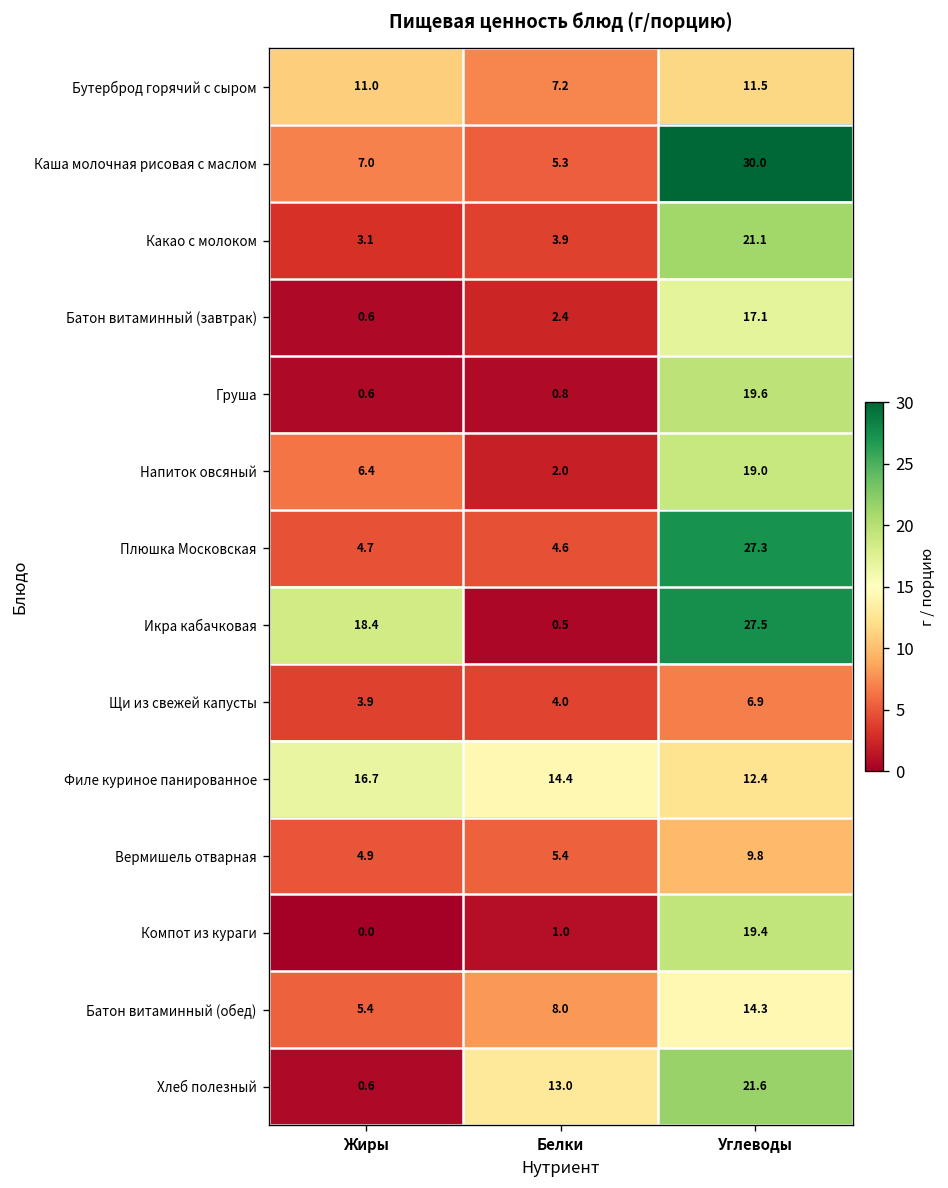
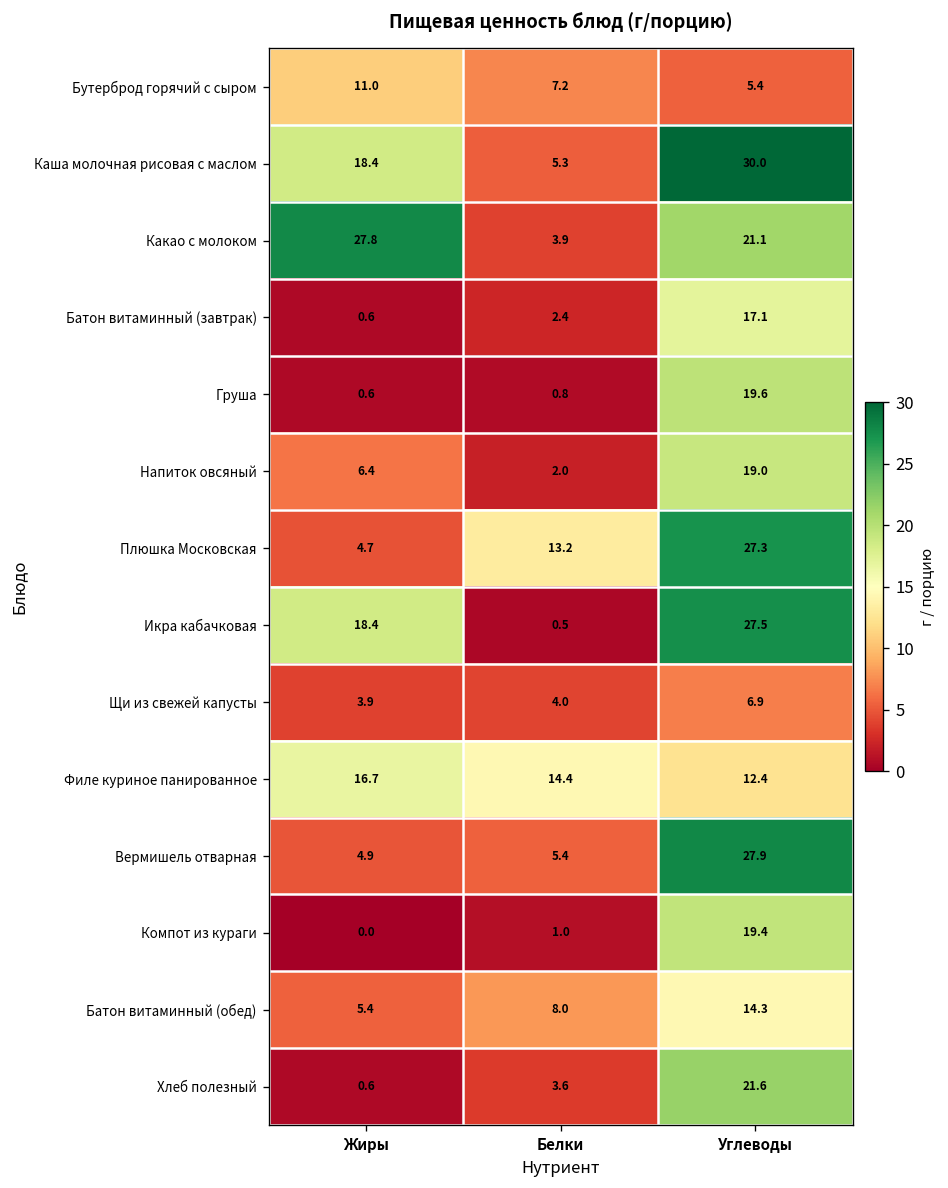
Бутерброд горячий с сыром, Углеводы: 11.5 -> 5.4
Каша молочная рисовая с маслом, Жиры: 7.0 -> 18.4
Какао с молоком, Жиры: 3.1 -> 27.8
Плюшка Московская, Белки: 4.6 -> 13.2
Вермишель отварная, Углеводы: 9.8 -> 27.9
Хлеб полезный, Белки: 13.0 -> 3.6
